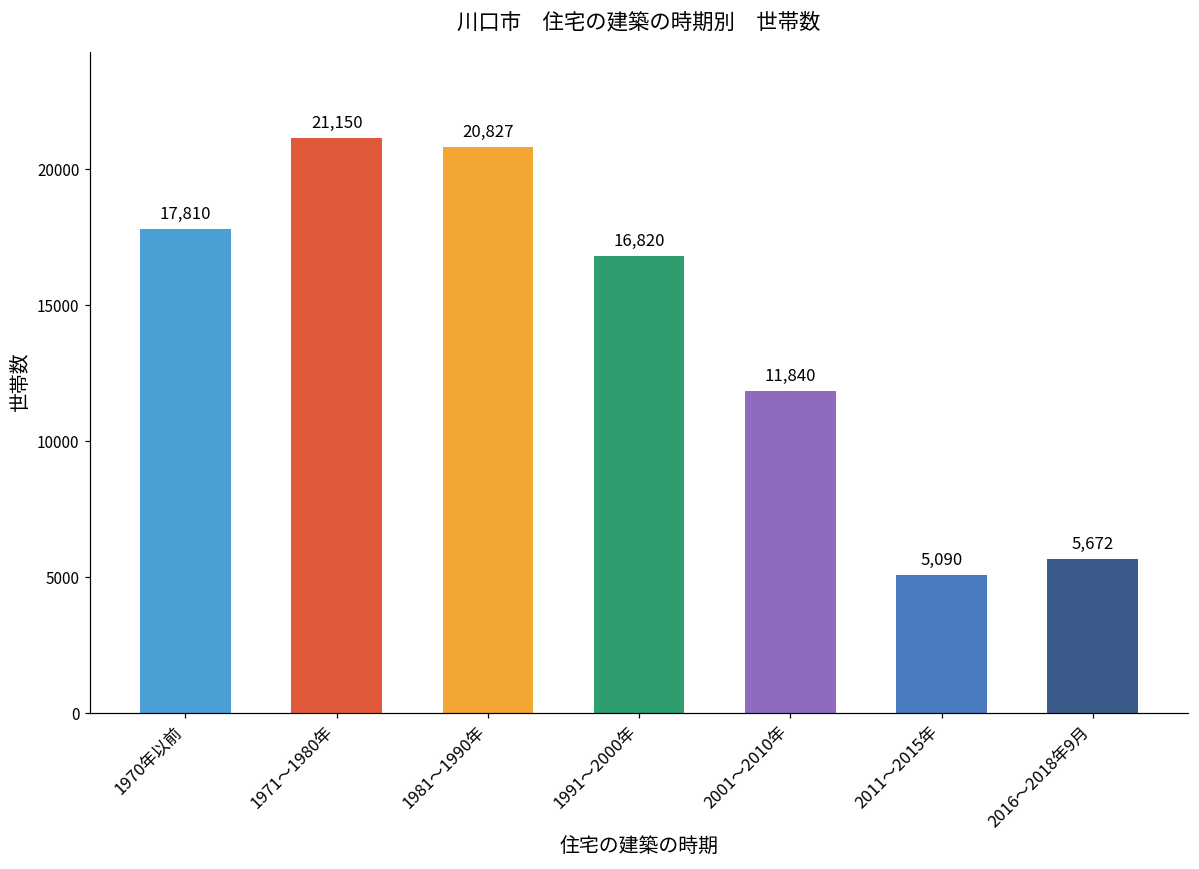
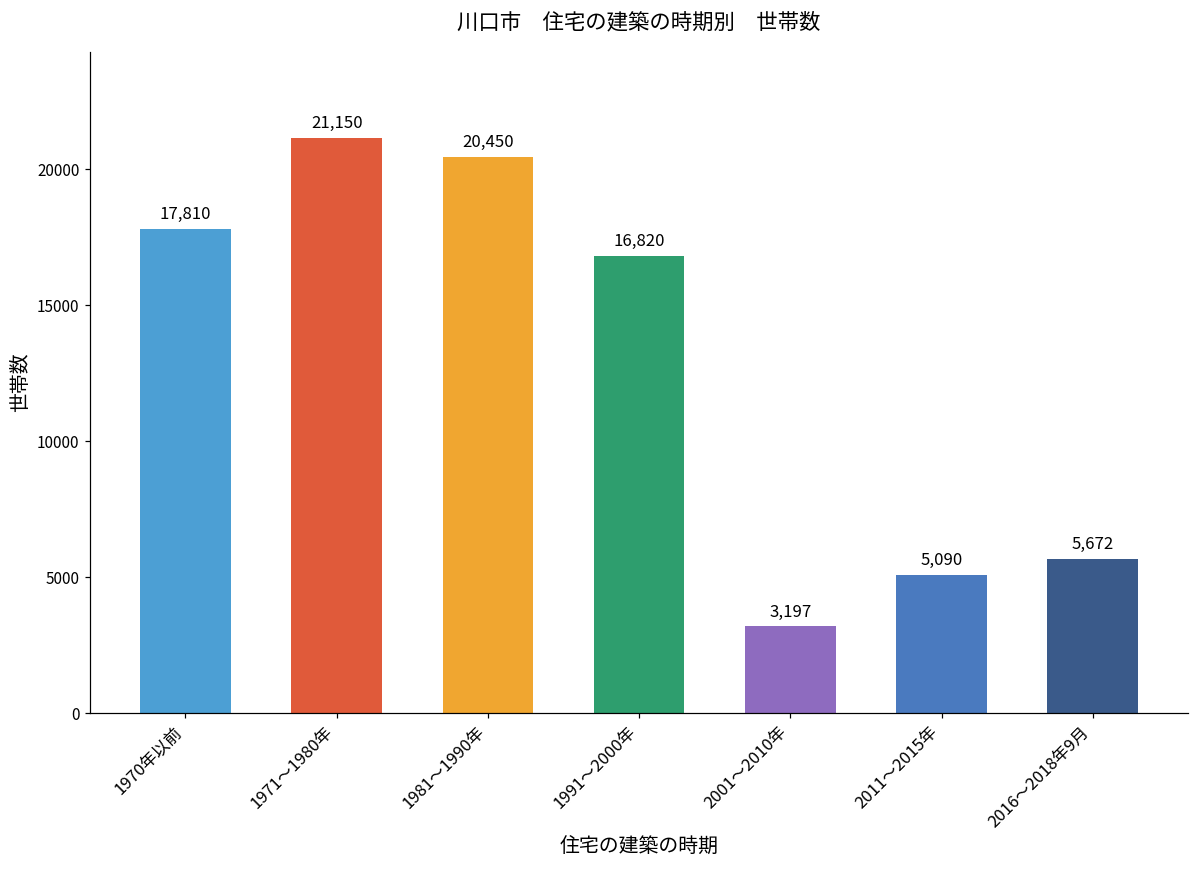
1981～1990年: 20,827 -> 20,450
2001～2010年: 11,840 -> 3,197
